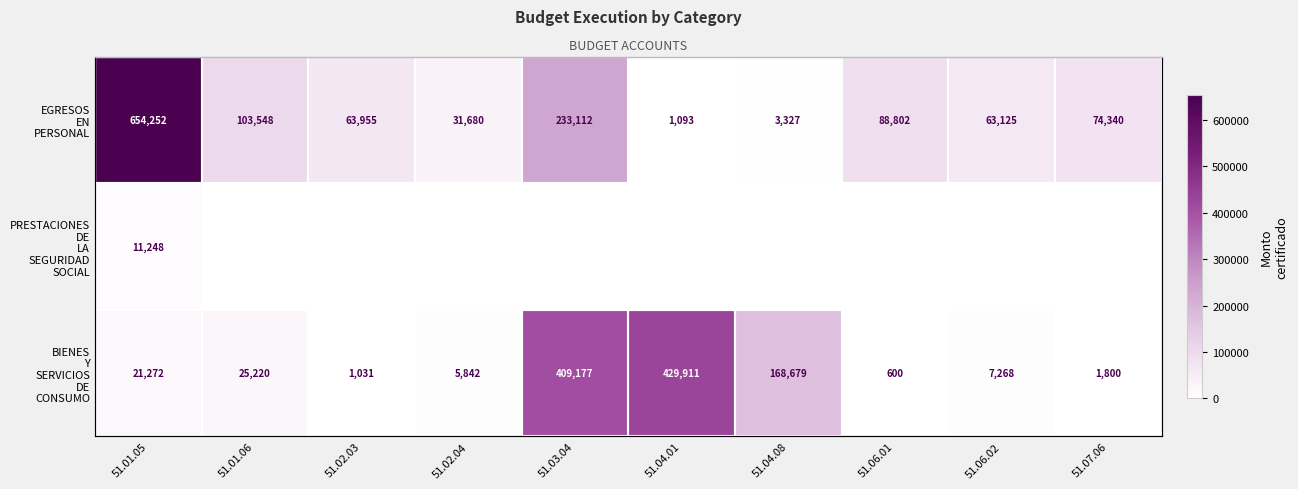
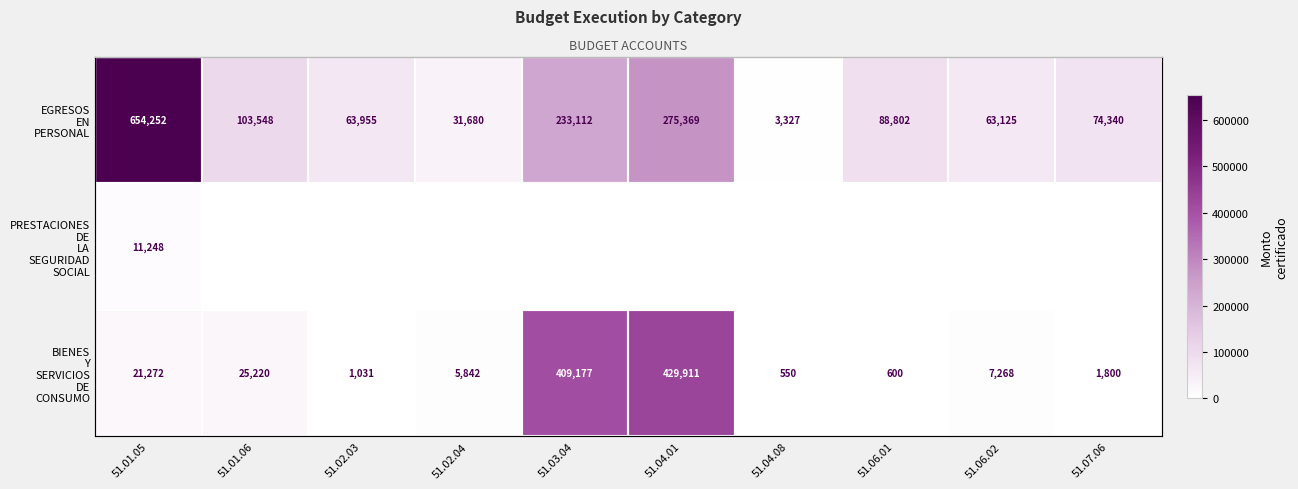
EGRESOS EN PERSONAL, 51.04.01: 1,093 -> 275,369
BIENES Y SERVICIOS DE CONSUMO, 51.04.08: 168,679 -> 550
